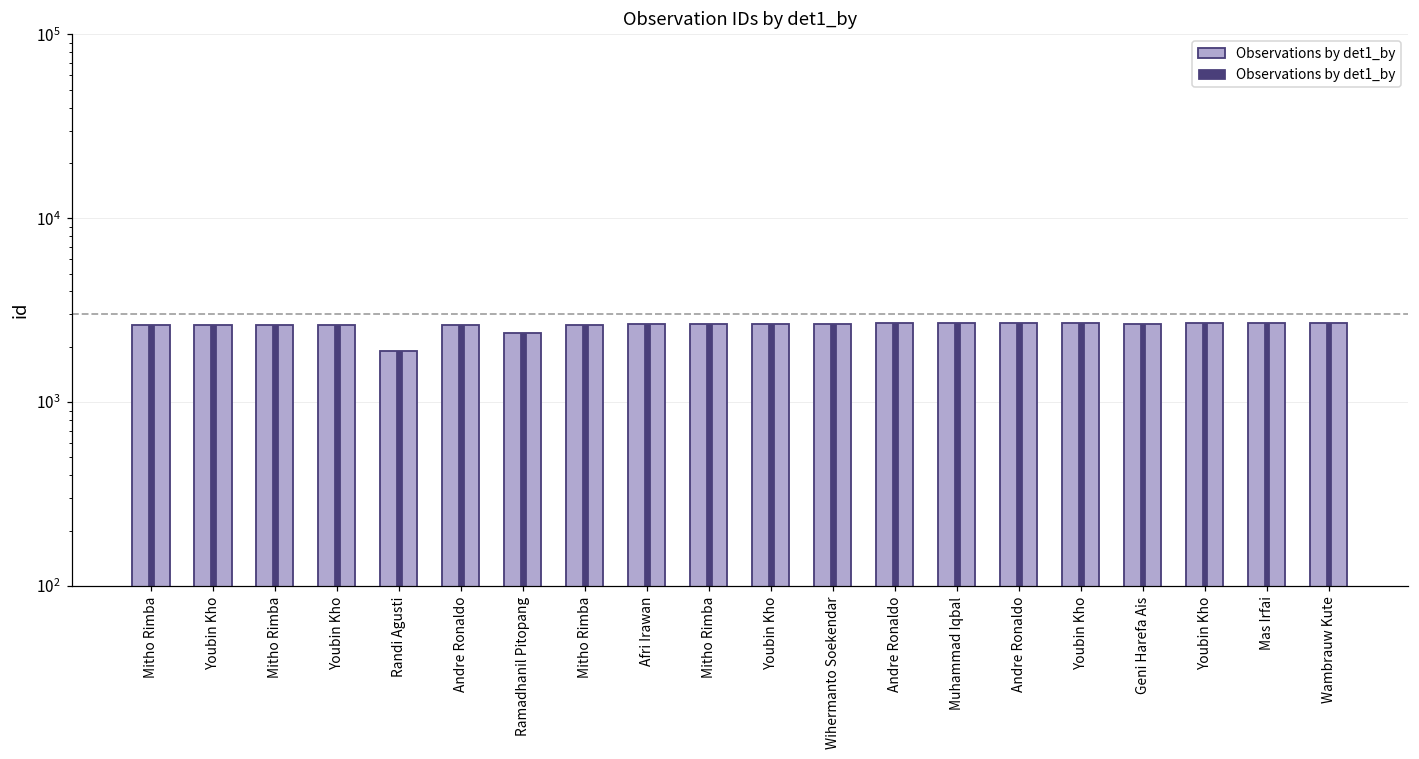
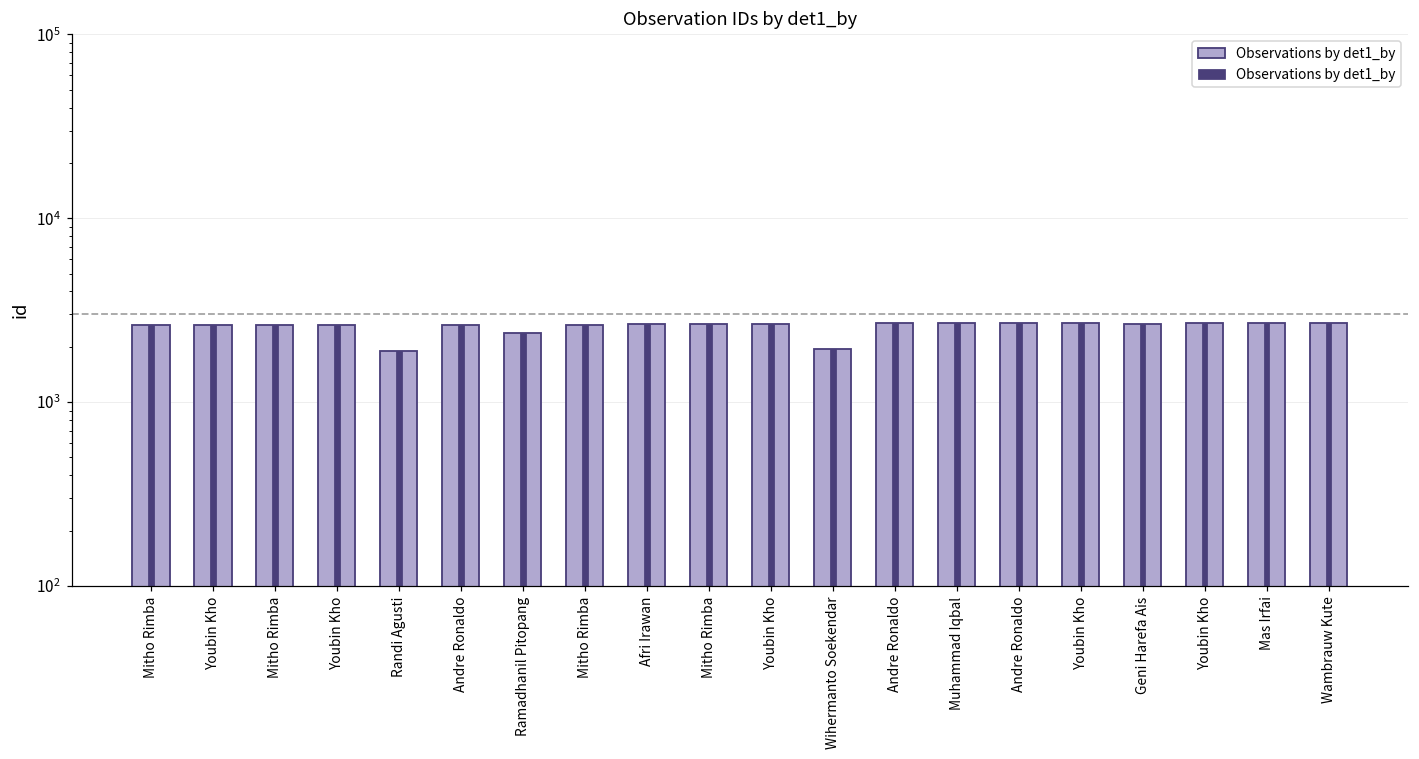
Wihermanto Soekendar: 2700 -> 2000
